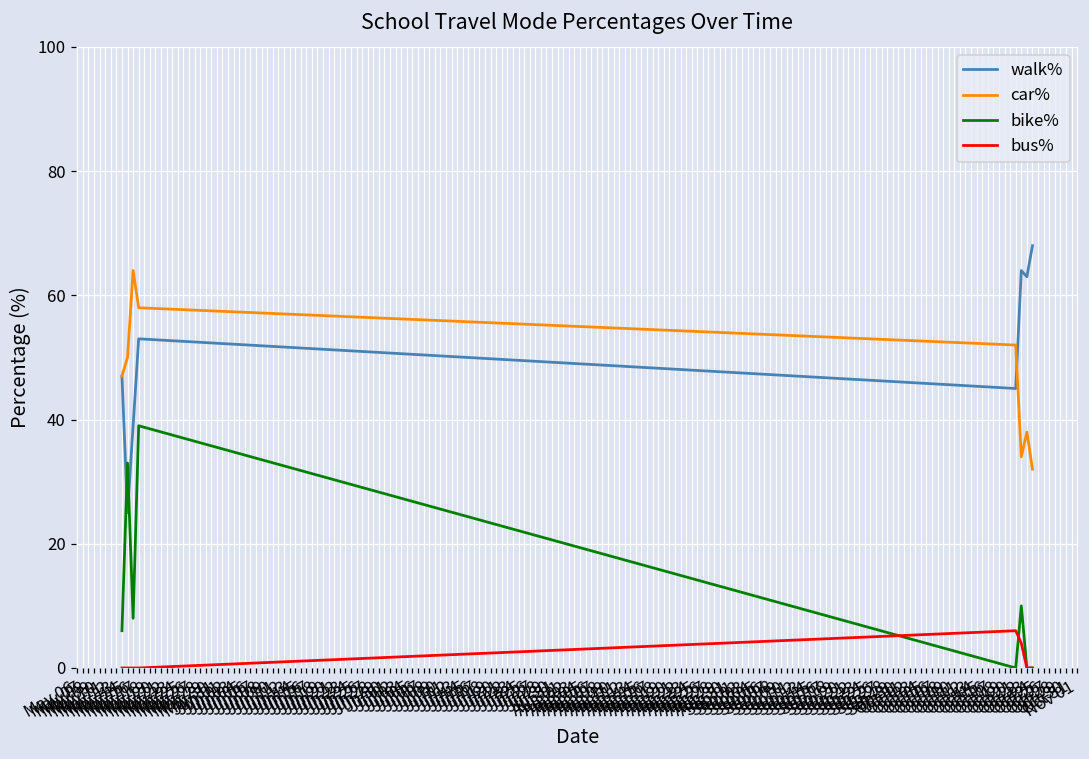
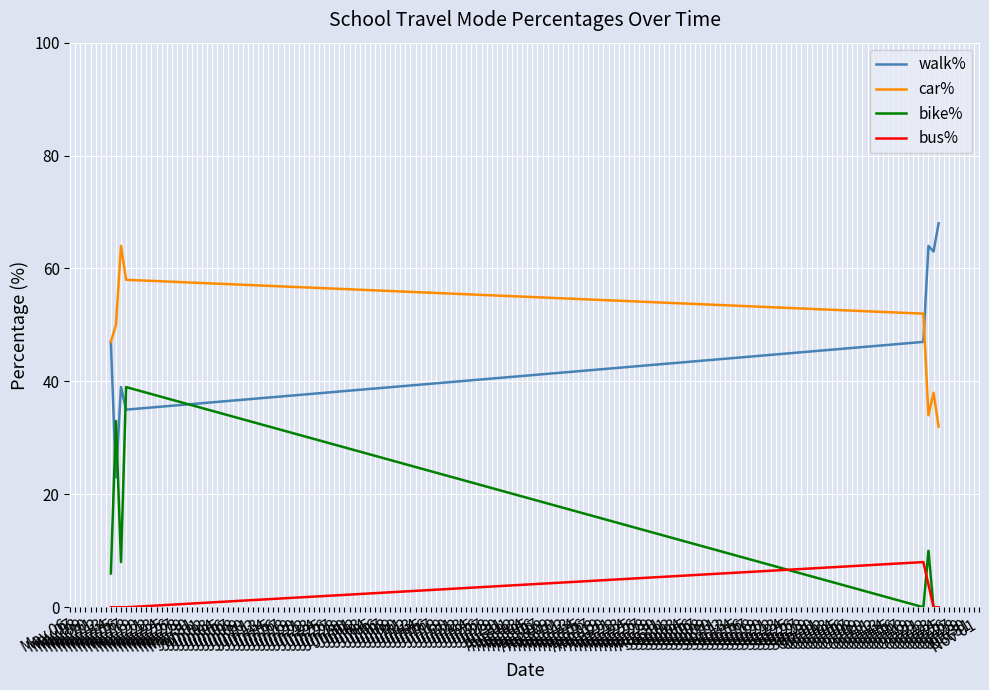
walk%, May 15: 25 -> 23
walk%, May 17: 53 -> 35
walk%, Oct 21: 45 -> 47
bus%, Oct 21: 6 -> 8
